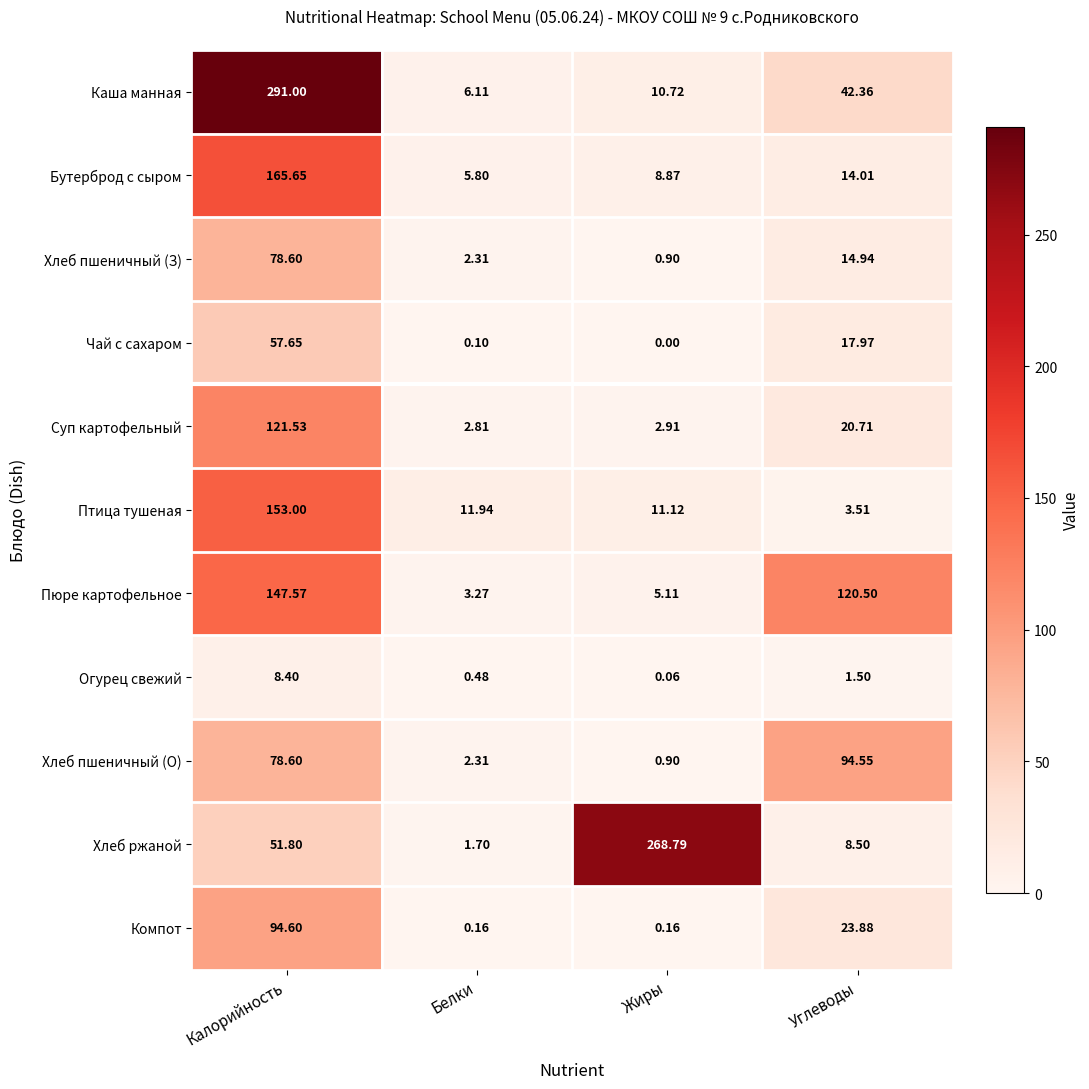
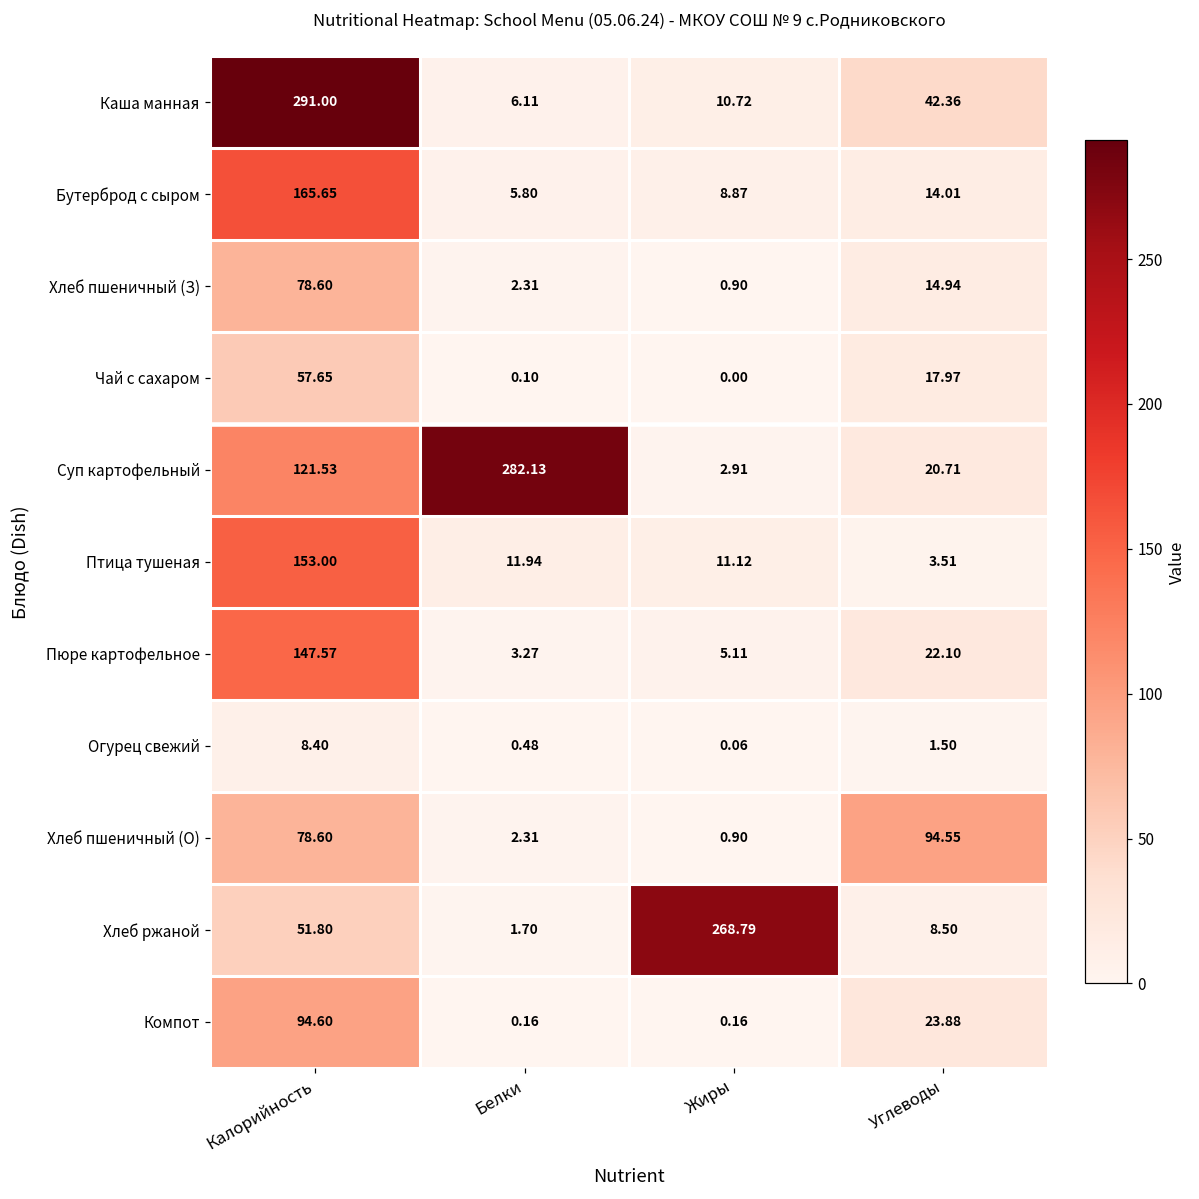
Суп картофельный, Белки: 2.81 -> 282.13
Пюре картофельное, Углеводы: 120.50 -> 22.10
